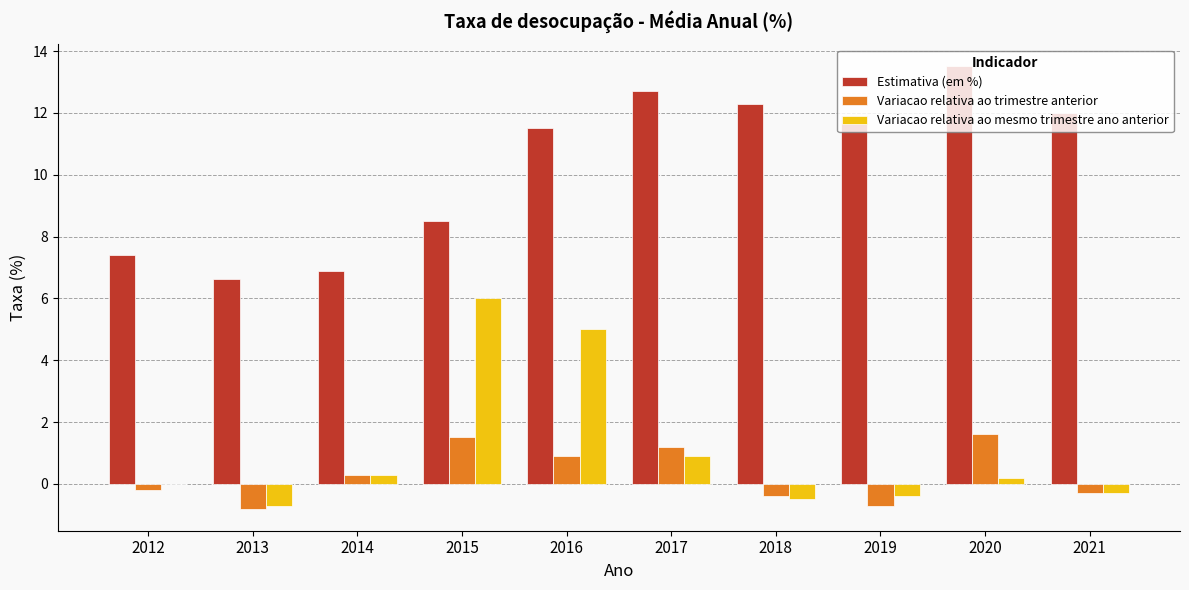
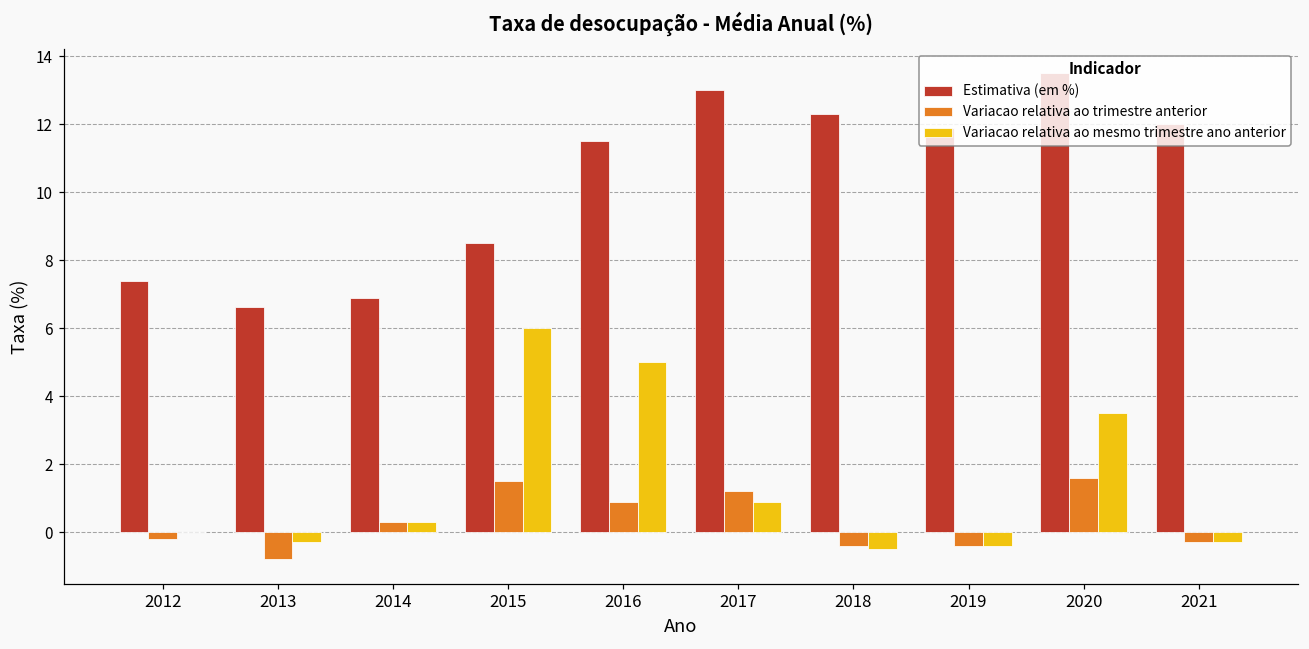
Variacao relativa ao mesmo trimestre ano anterior, 2013: -0.7 -> -0.3
Estimativa (em %), 2017: 12.7 -> 13.0
Variacao relativa ao trimestre anterior, 2019: -0.7 -> -0.4
Variacao relativa ao mesmo trimestre ano anterior, 2020: 0.2 -> 3.5
